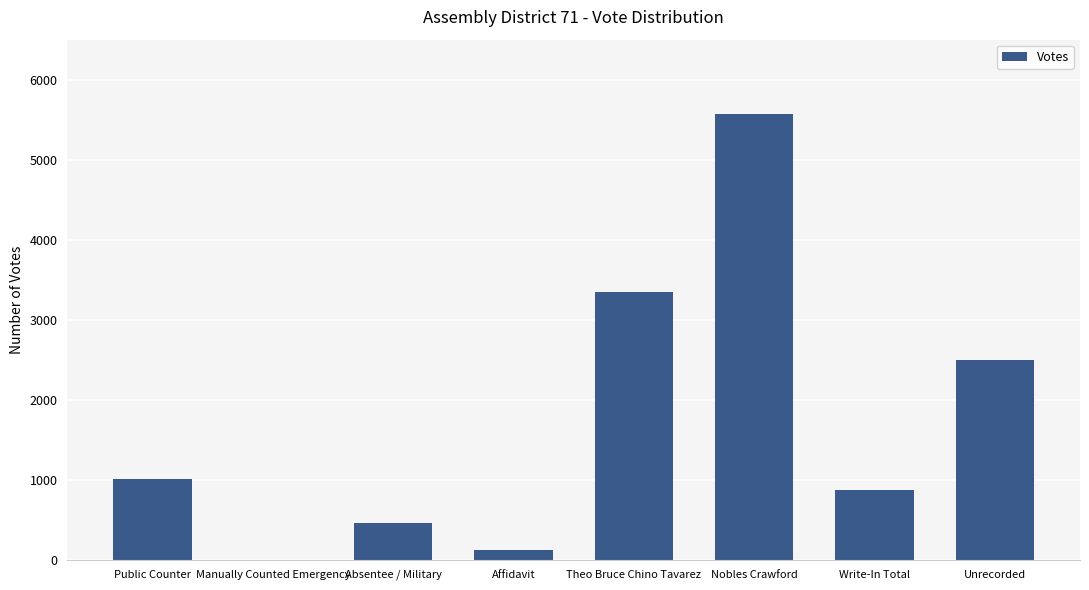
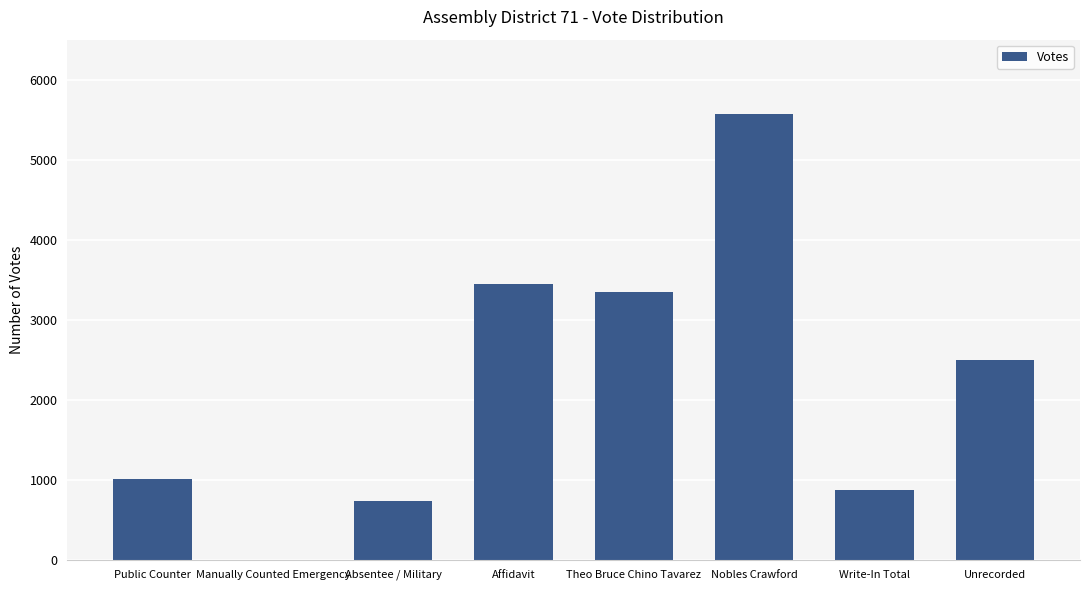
Absentee / Military: 500 -> 700
Affidavit: 100 -> 3400
